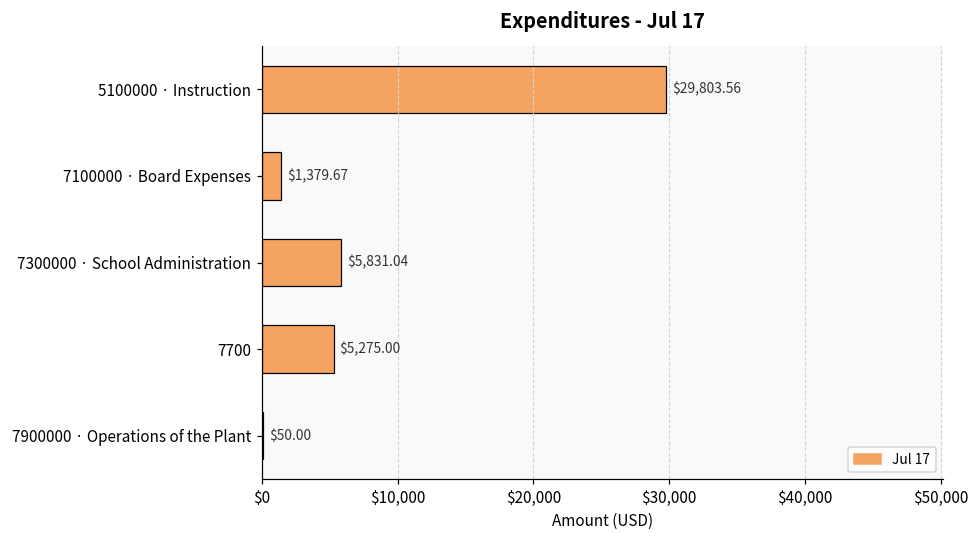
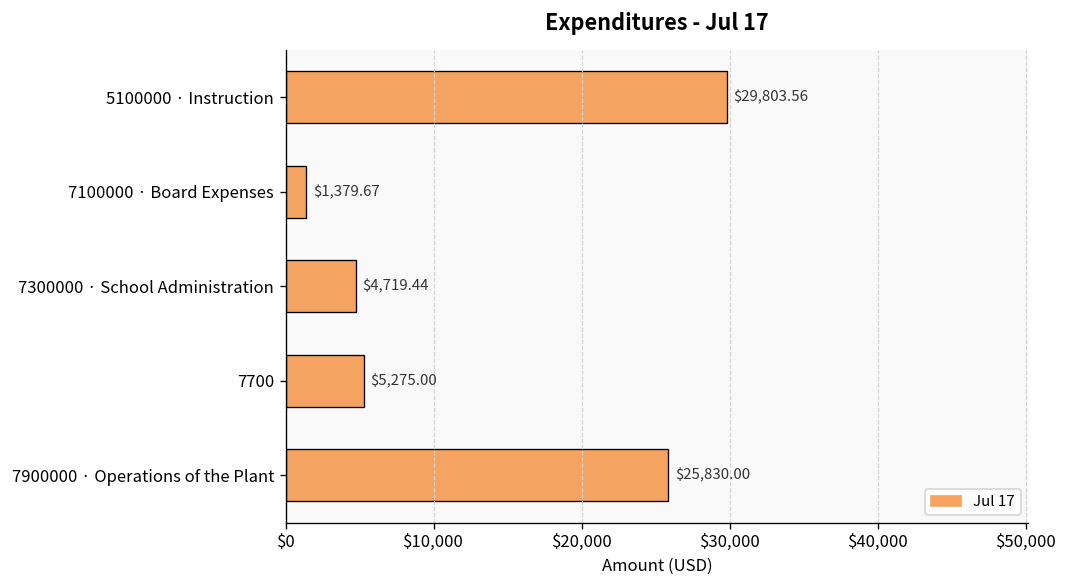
7300000 · School Administration: $5,831.04 -> $4,719.44
7900000 · Operations of the Plant: $50.00 -> $25,830.00
